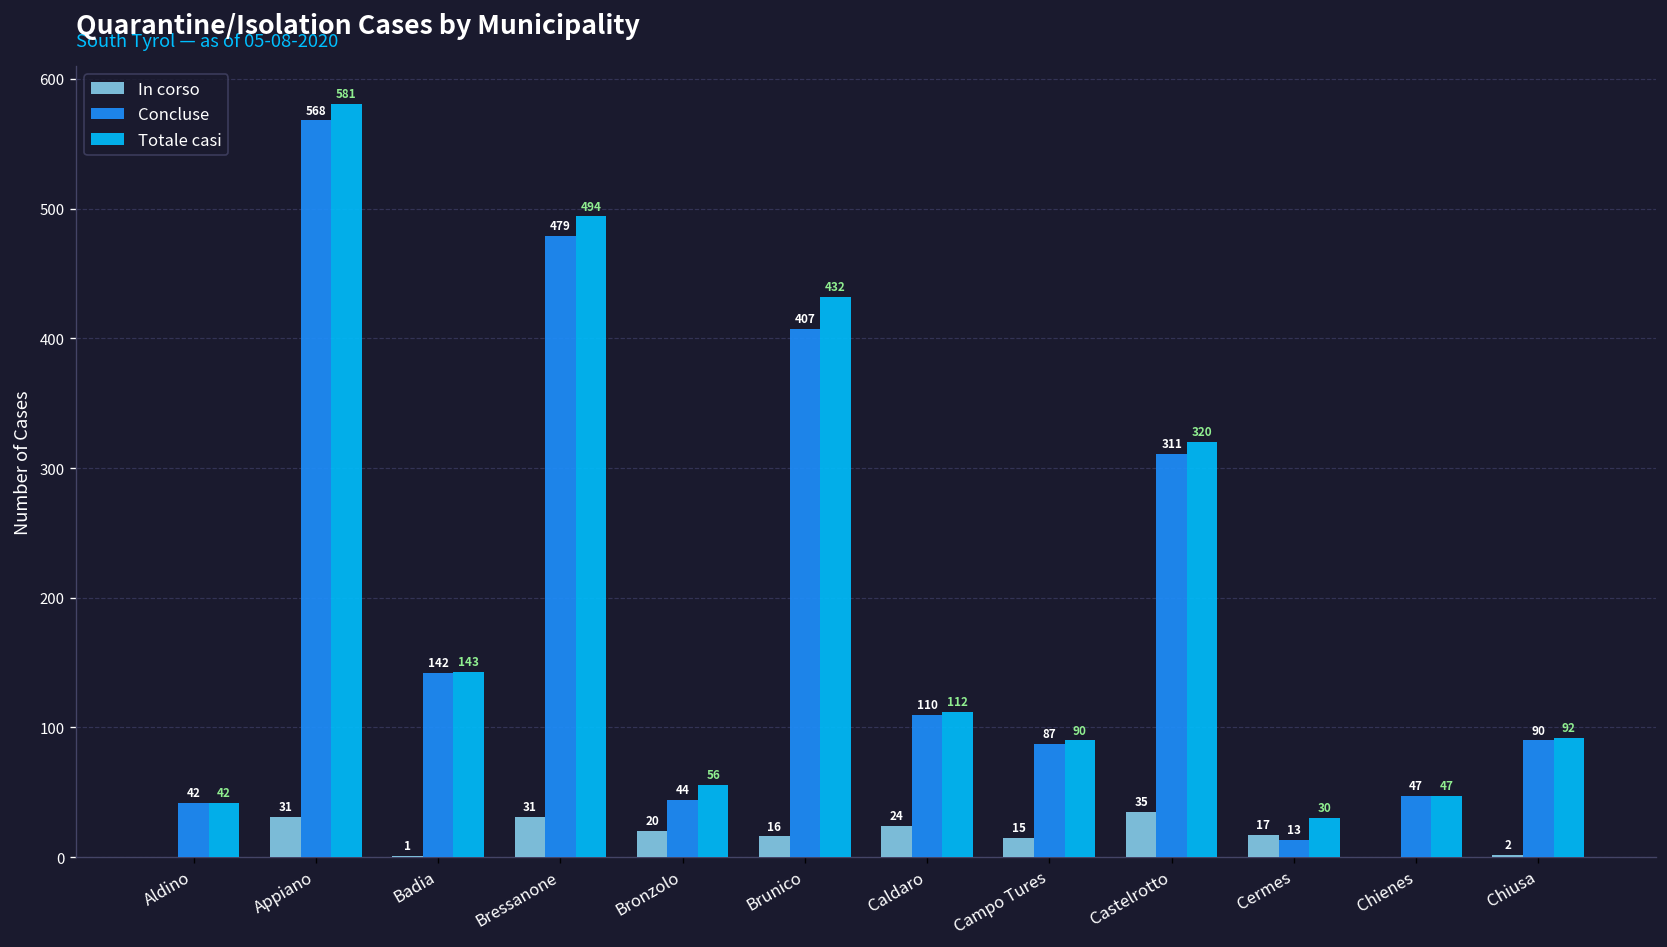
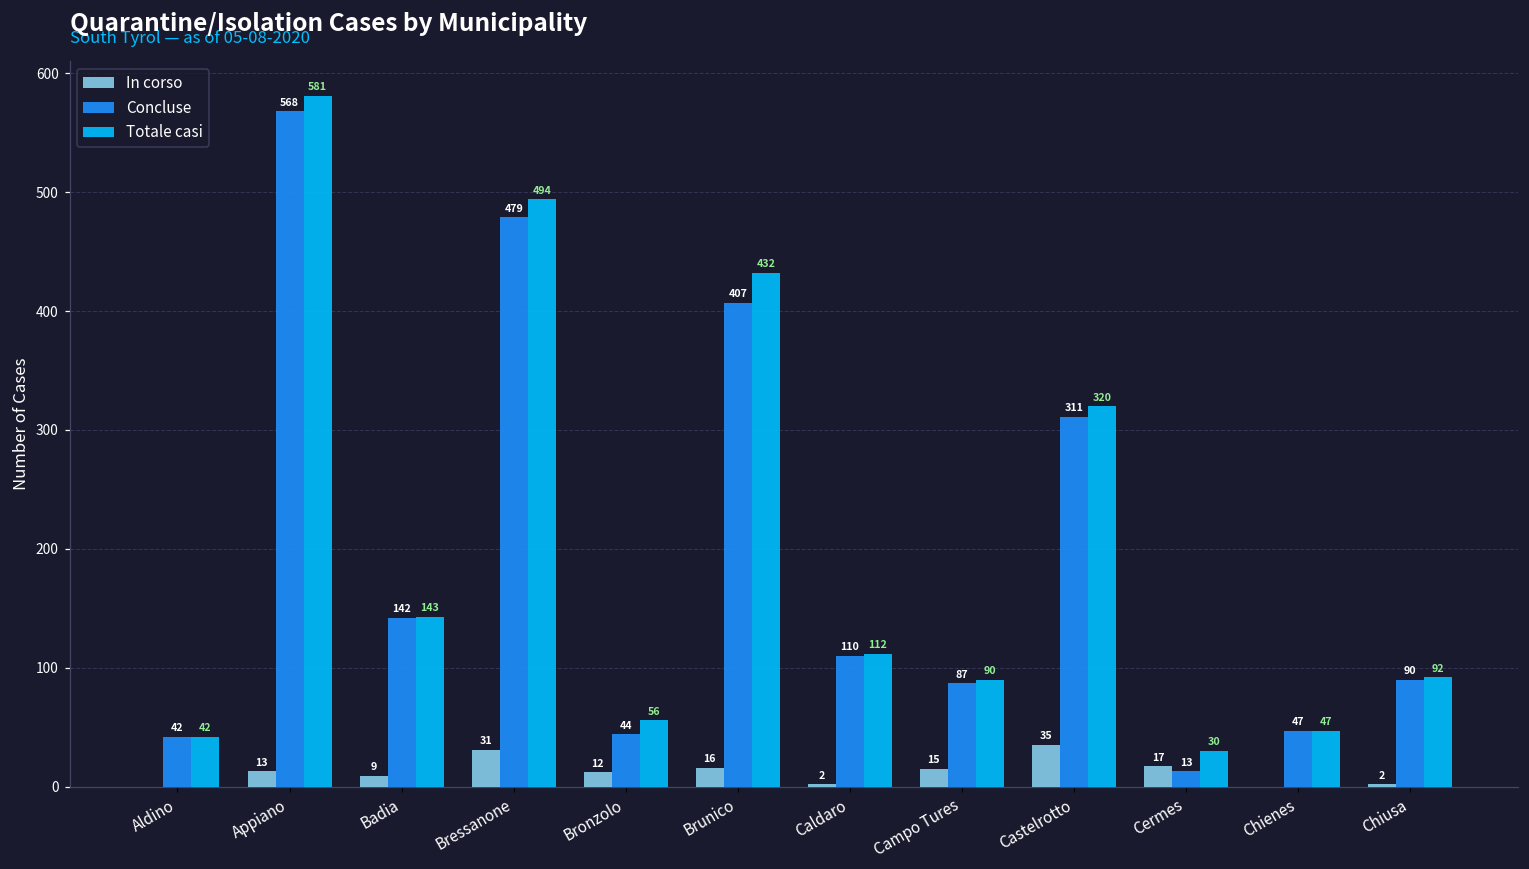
In corso, Appiano: 31 -> 13
In corso, Badia: 1 -> 9
In corso, Bronzolo: 20 -> 12
In corso, Caldaro: 24 -> 2
